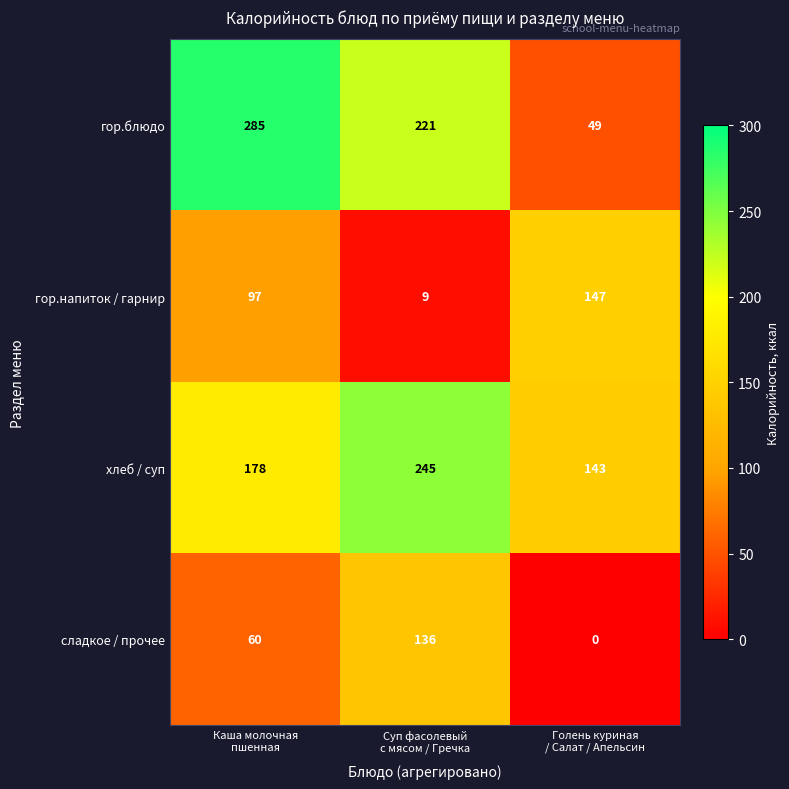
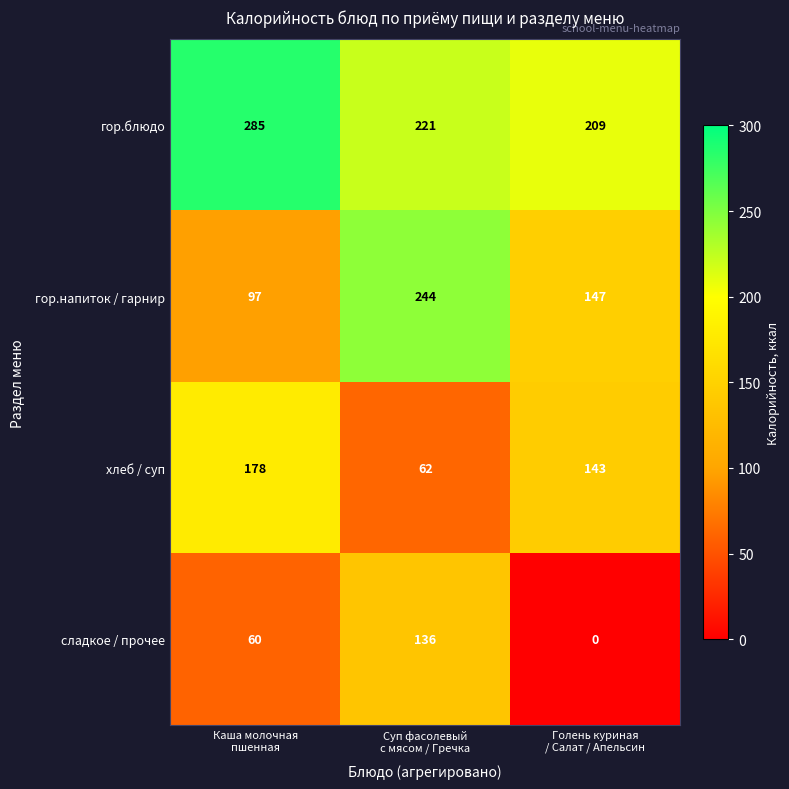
гор.блюдо, Голень куриная / Салат / Апельсин: 49 -> 209
гор.напиток / гарнир, Суп фасолевый с мясом / Гречка: 9 -> 244
хлеб / суп, Суп фасолевый с мясом / Гречка: 245 -> 62
